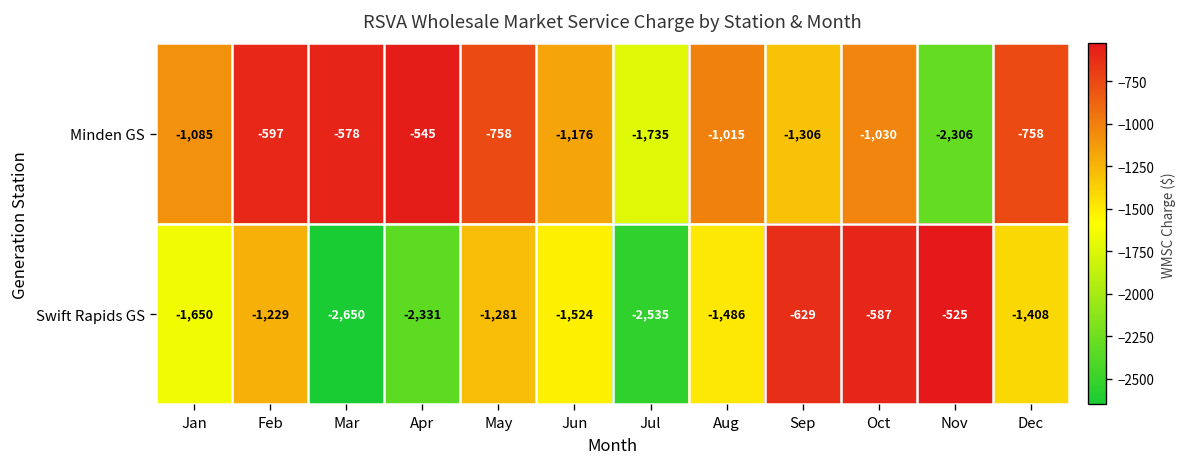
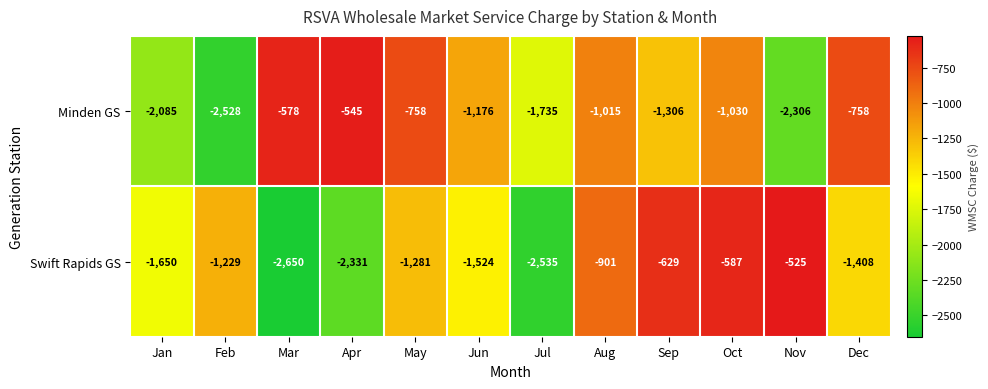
Minden GS, Jan: -1,085 -> -2,085
Minden GS, Feb: -597 -> -2,528
Swift Rapids GS, Aug: -1,486 -> -901
